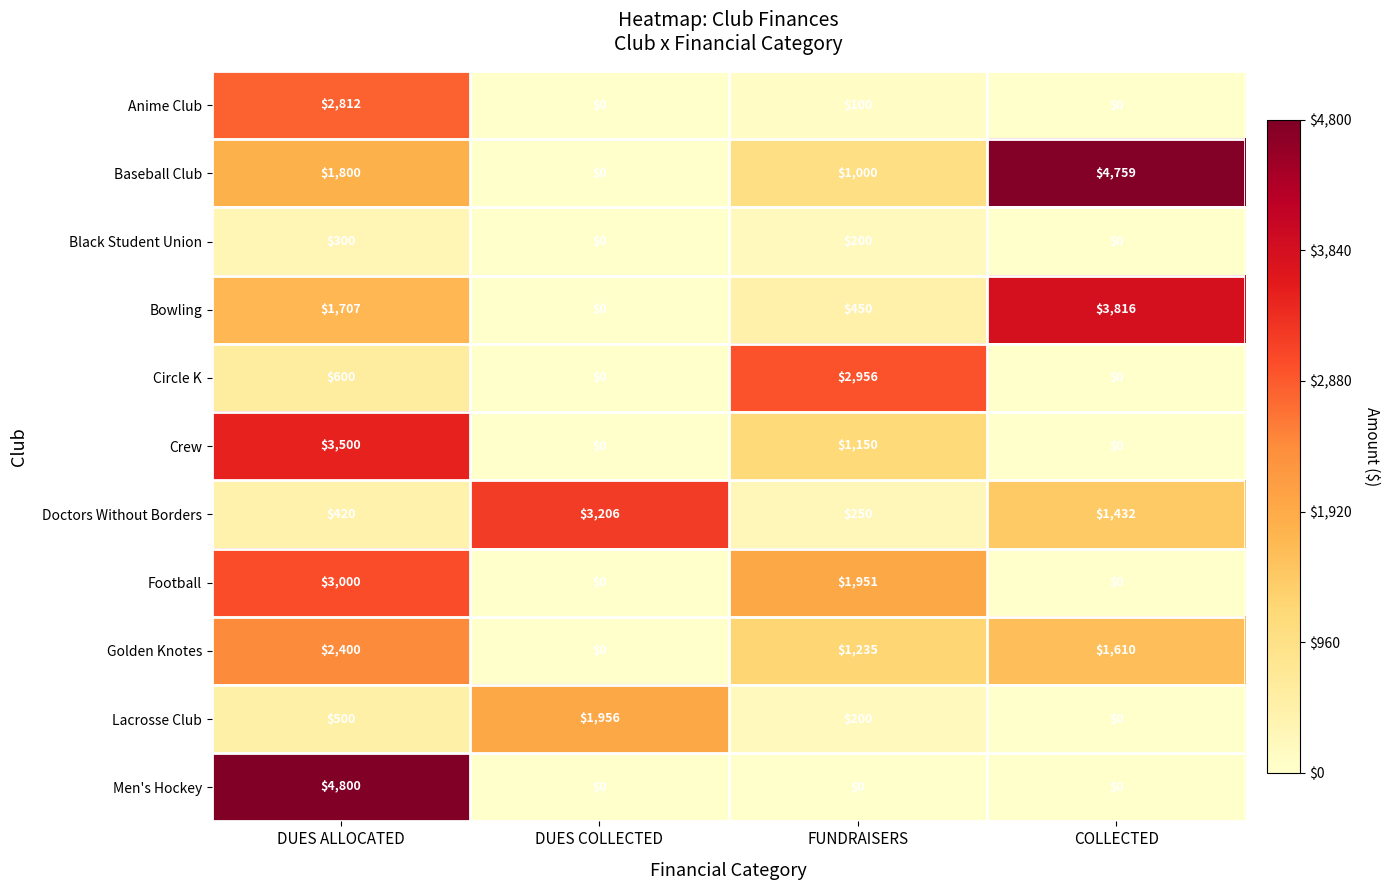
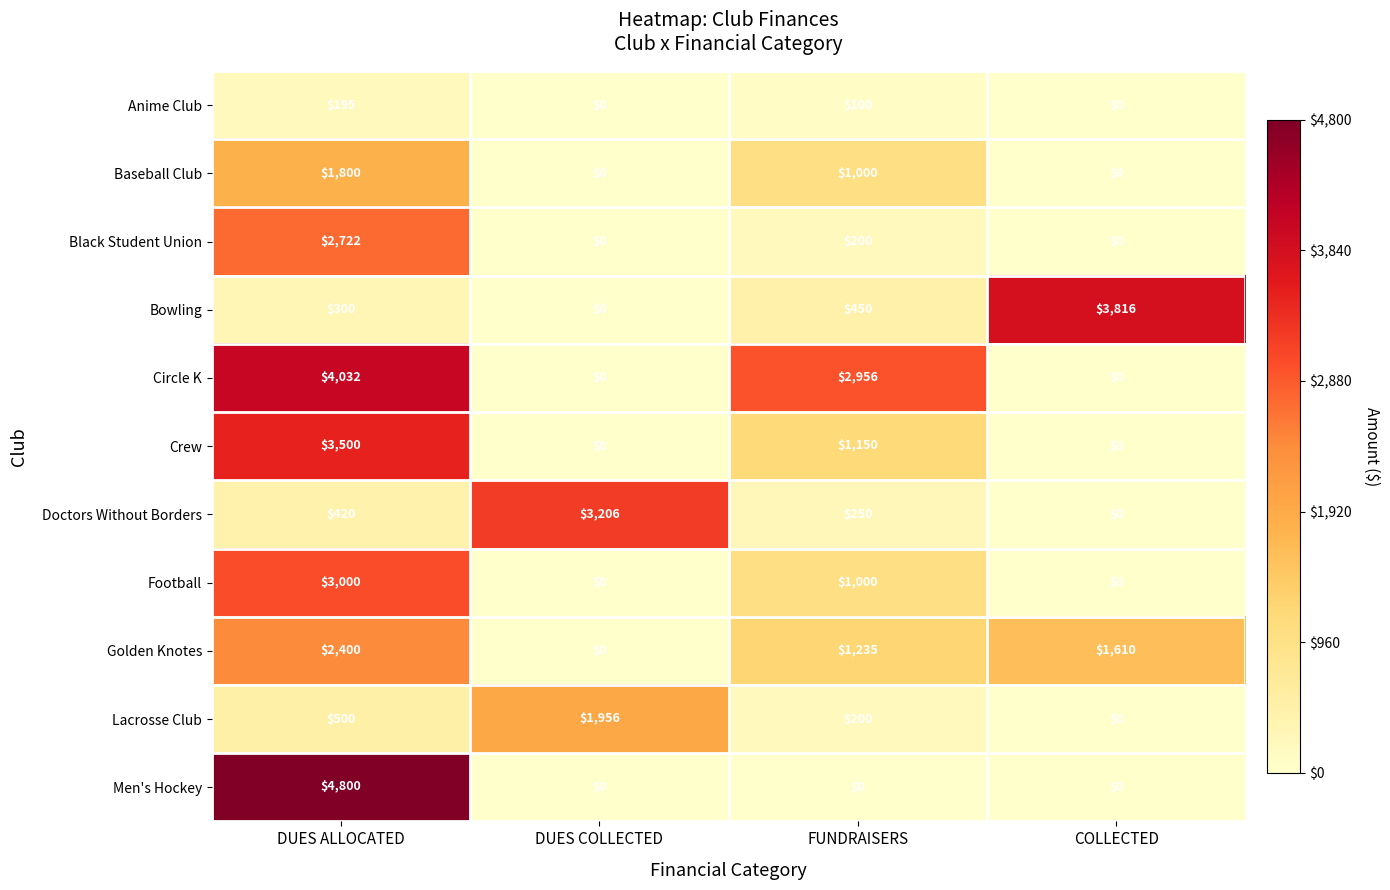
Anime Club, DUES ALLOCATED: $2,812 -> $195
Baseball Club, COLLECTED: $4,759 -> $0
Black Student Union, DUES ALLOCATED: $300 -> $2,722
Bowling, DUES ALLOCATED: $1,707 -> $300
Circle K, DUES ALLOCATED: $600 -> $4,032
Doctors Without Borders, COLLECTED: $1,432 -> $0
Football, FUNDRAISERS: $1,951 -> $1,000
